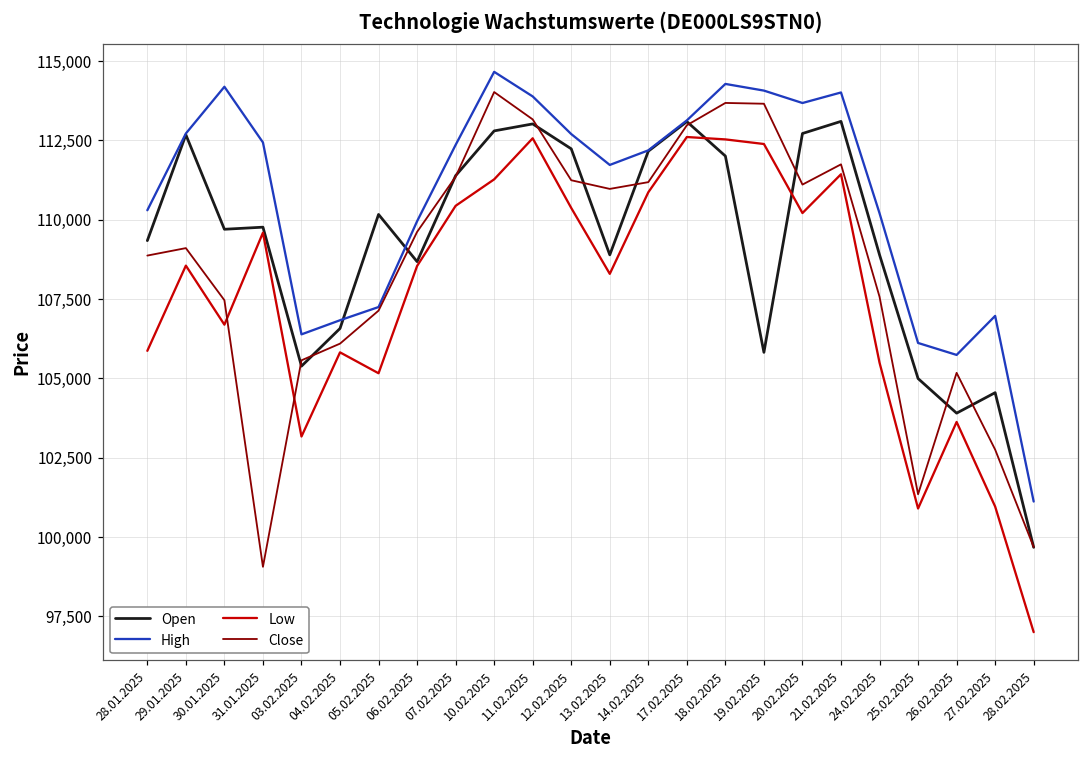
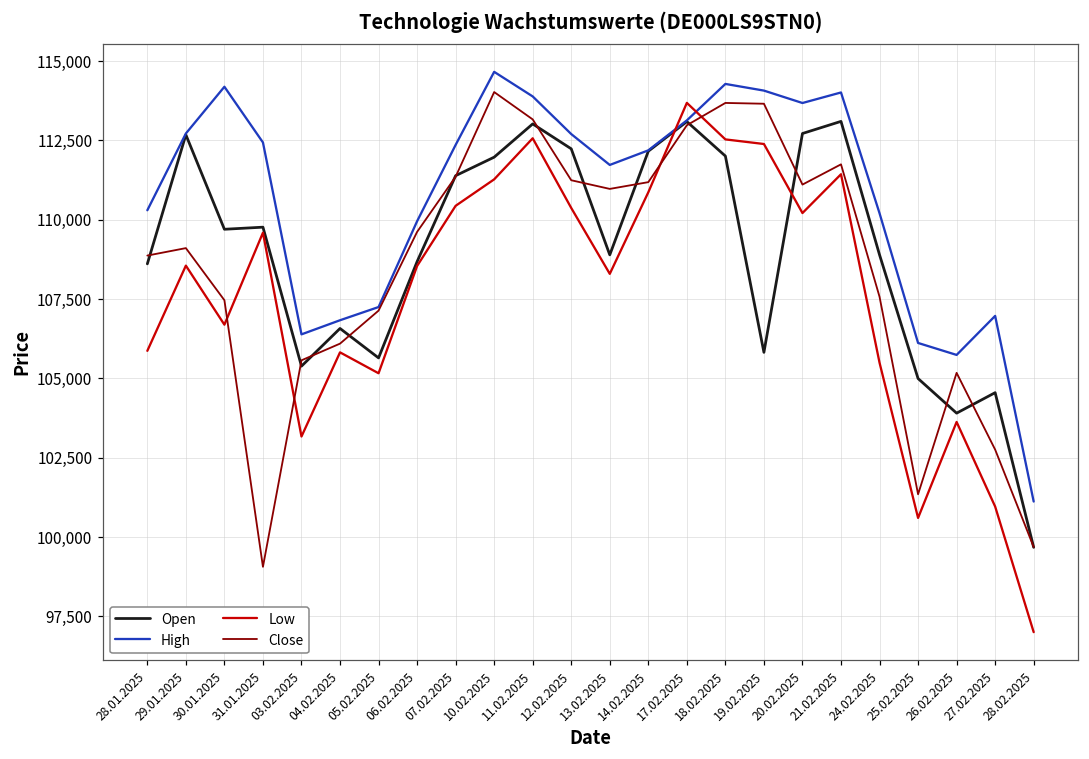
Open, 28.01.2025: 109,300 -> 108,600
Open, 05.02.2025: 110,200 -> 105,600
Open, 10.02.2025: 112,800 -> 112,000
Low, 17.02.2025: 112,600 -> 113,700
Low, 25.02.2025: 100,900 -> 100,600
